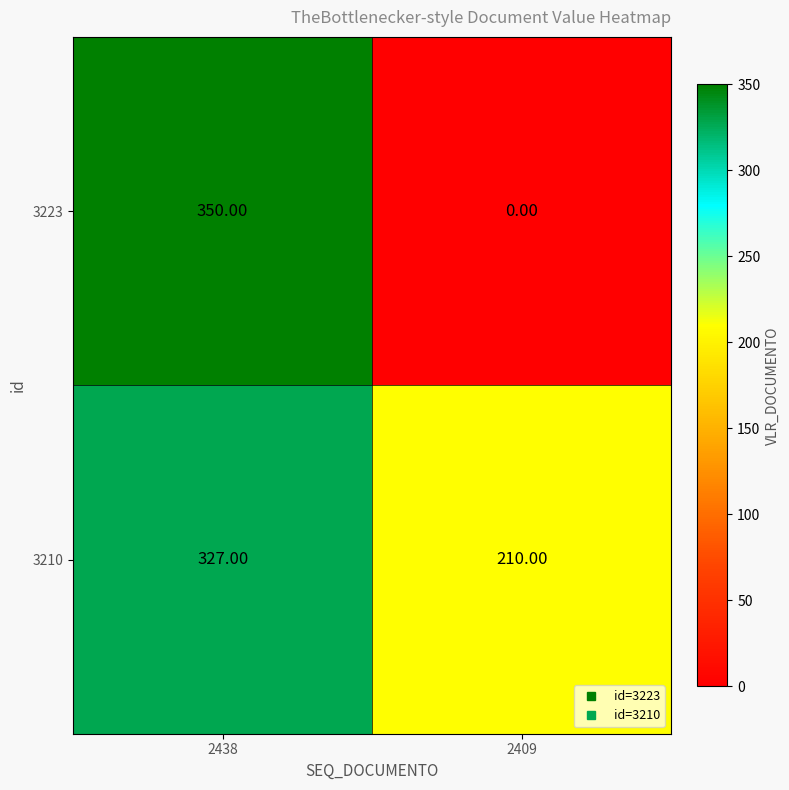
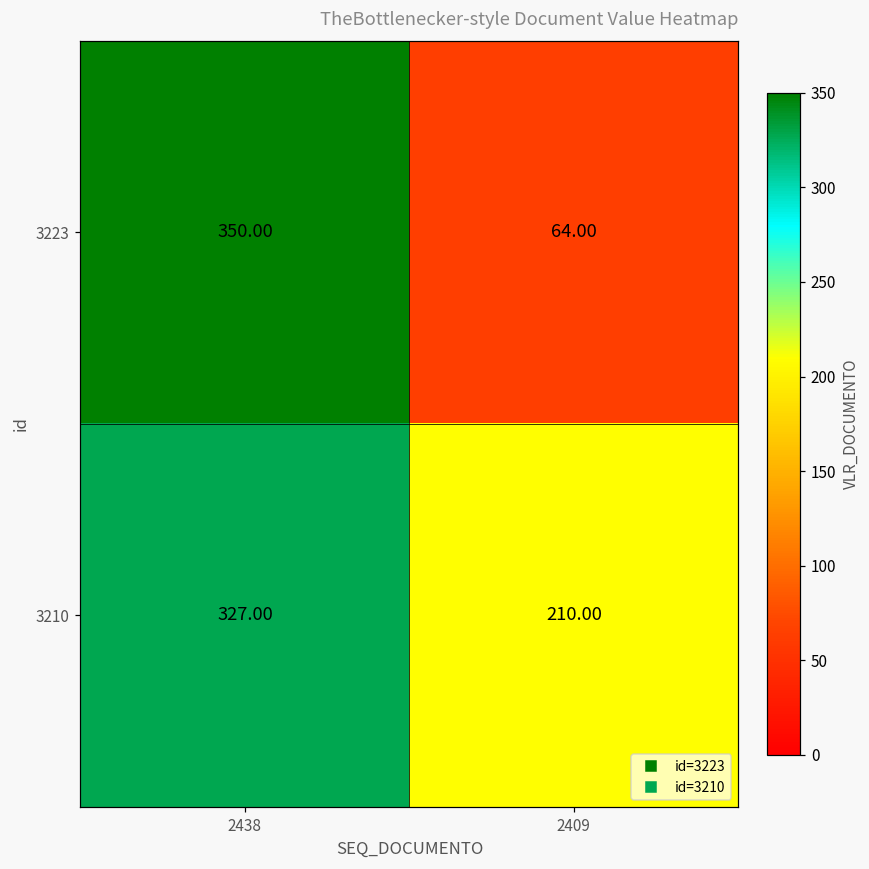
3223, 2409: 0.00 -> 64.00
